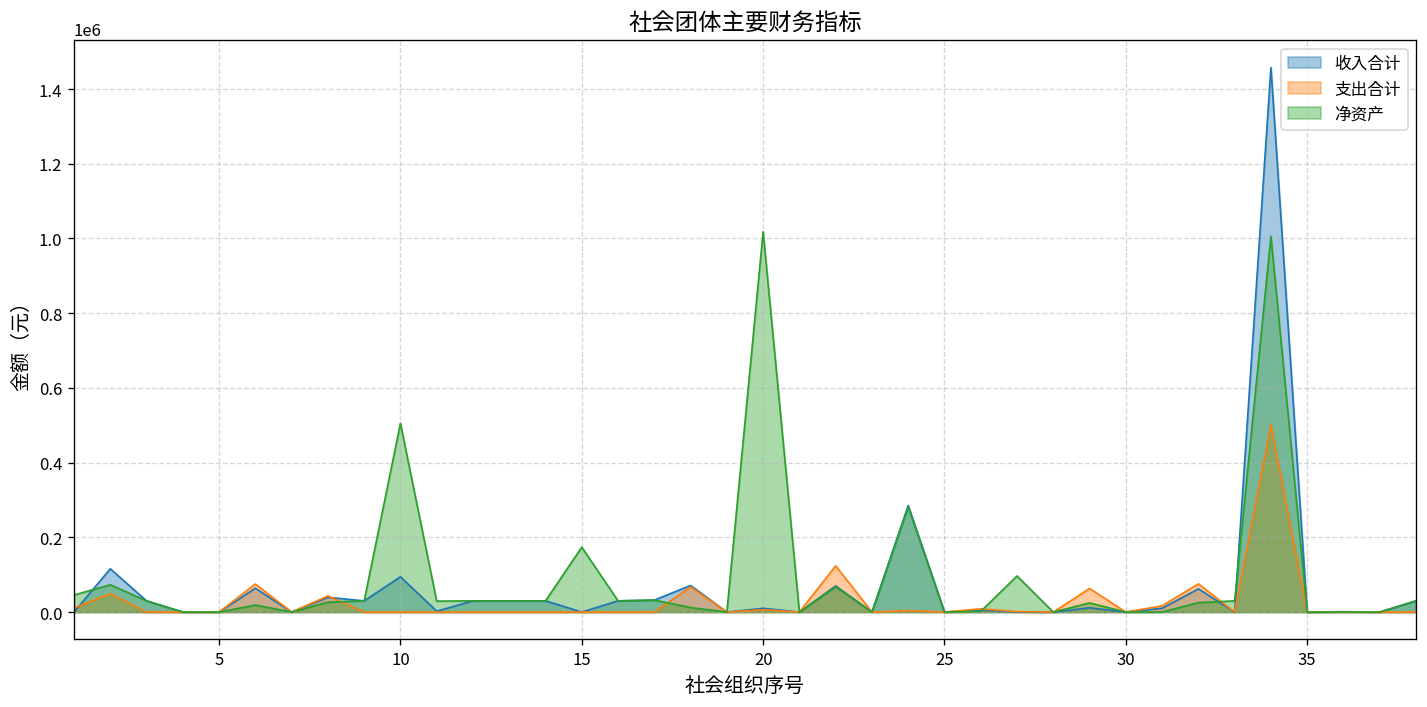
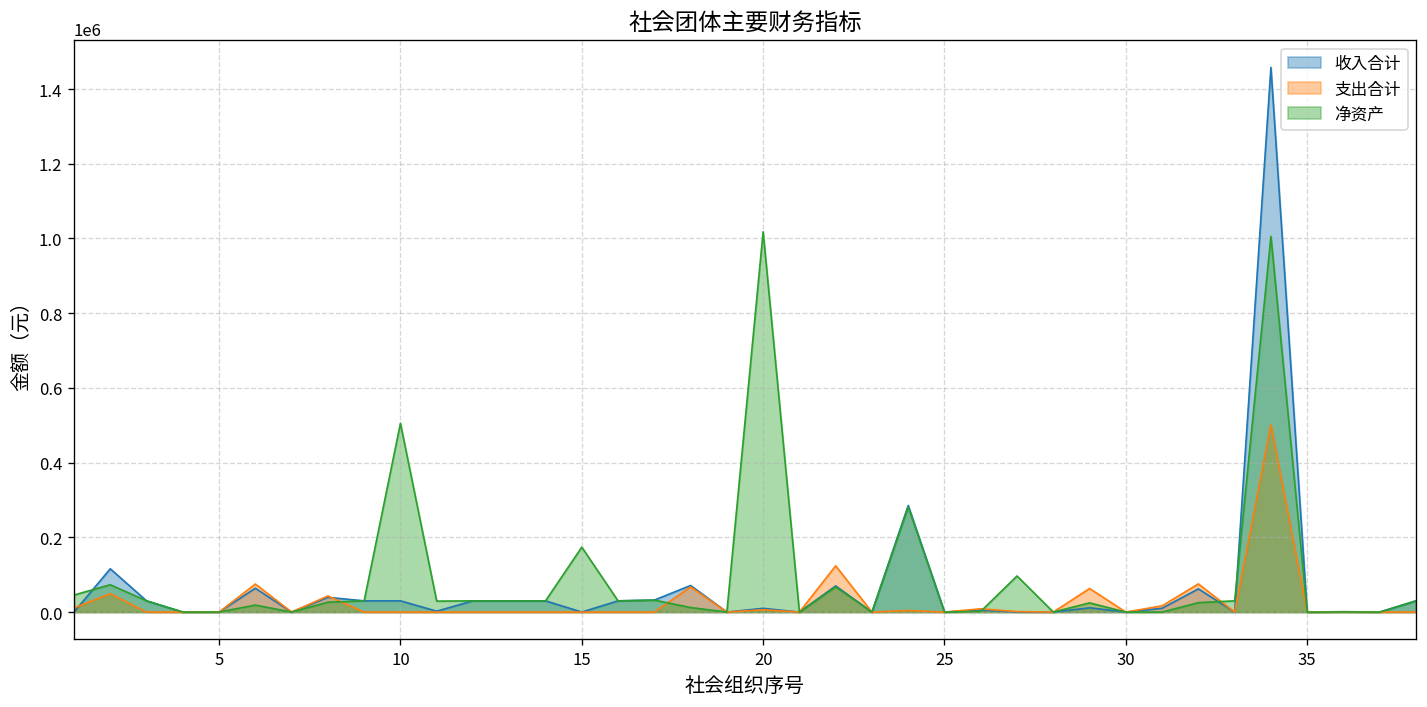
收入合计, 10: 90000 -> 30000
